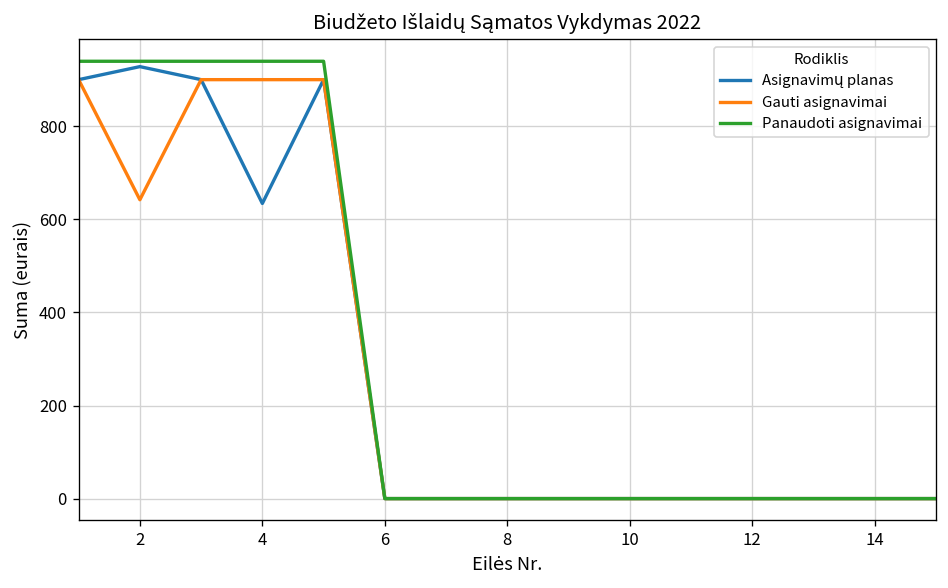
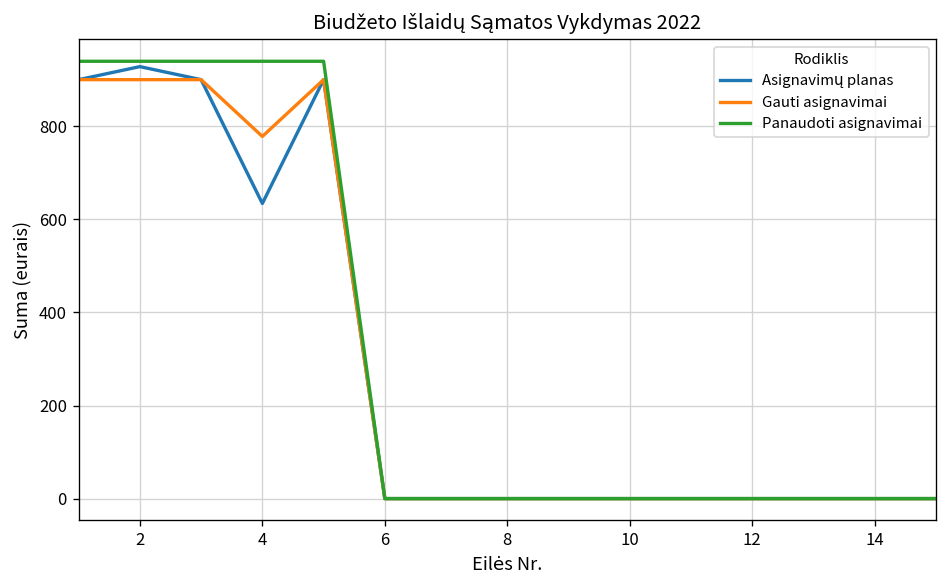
Gauti asignavimai, 2: 640 -> 900
Gauti asignavimai, 4: 900 -> 780
